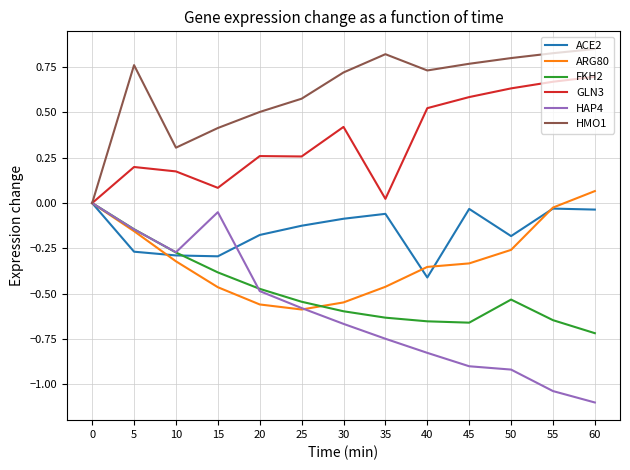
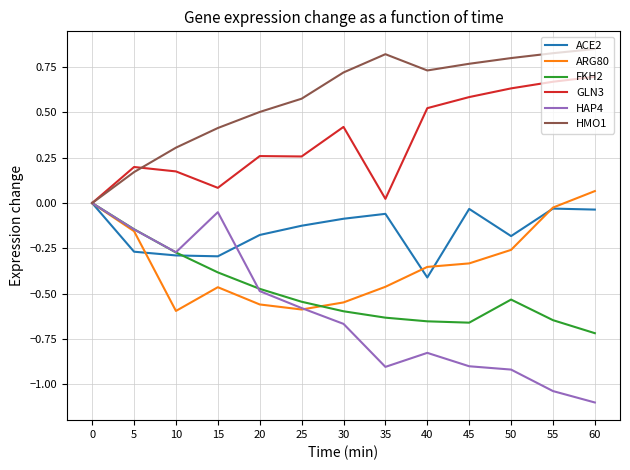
HMO1, 5: 0.76 -> 0.17
ARG80, 10: -0.32 -> -0.59
HAP4, 35: -0.75 -> -0.90
